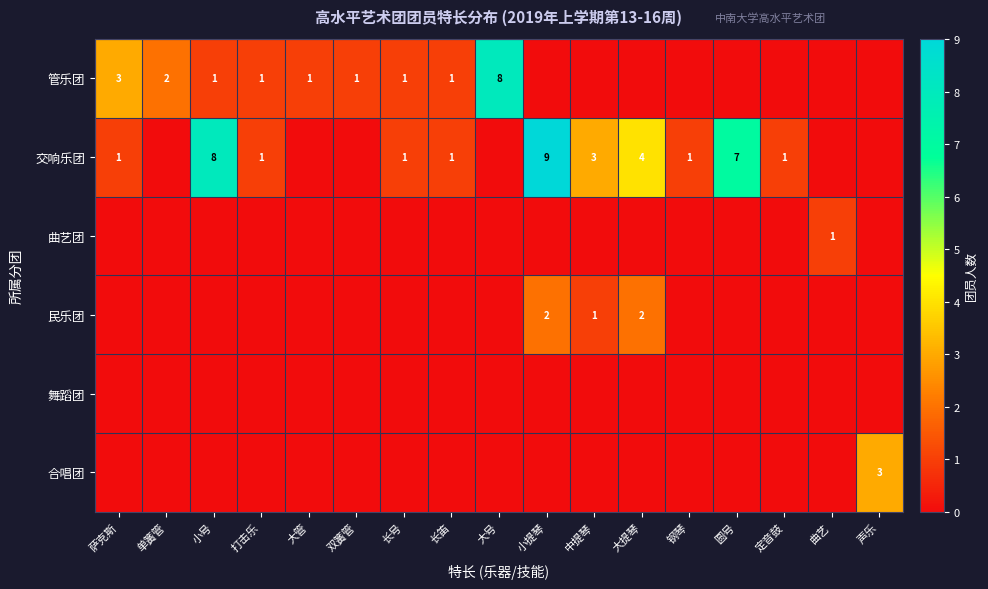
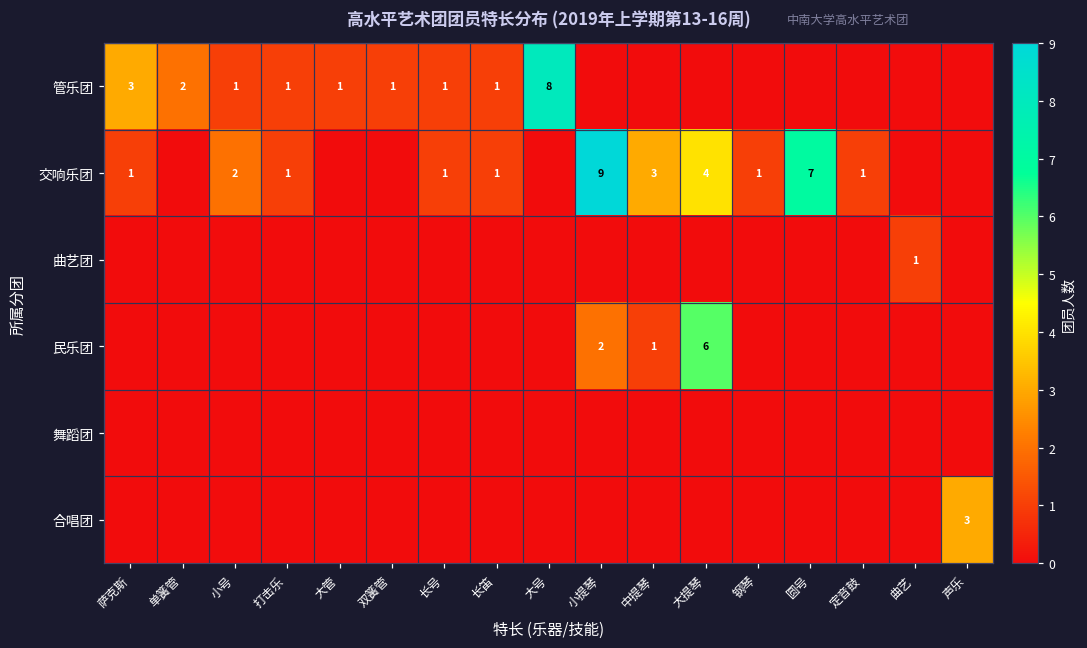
交响乐团, 小号: 8 -> 2
民乐团, 大提琴: 2 -> 6
